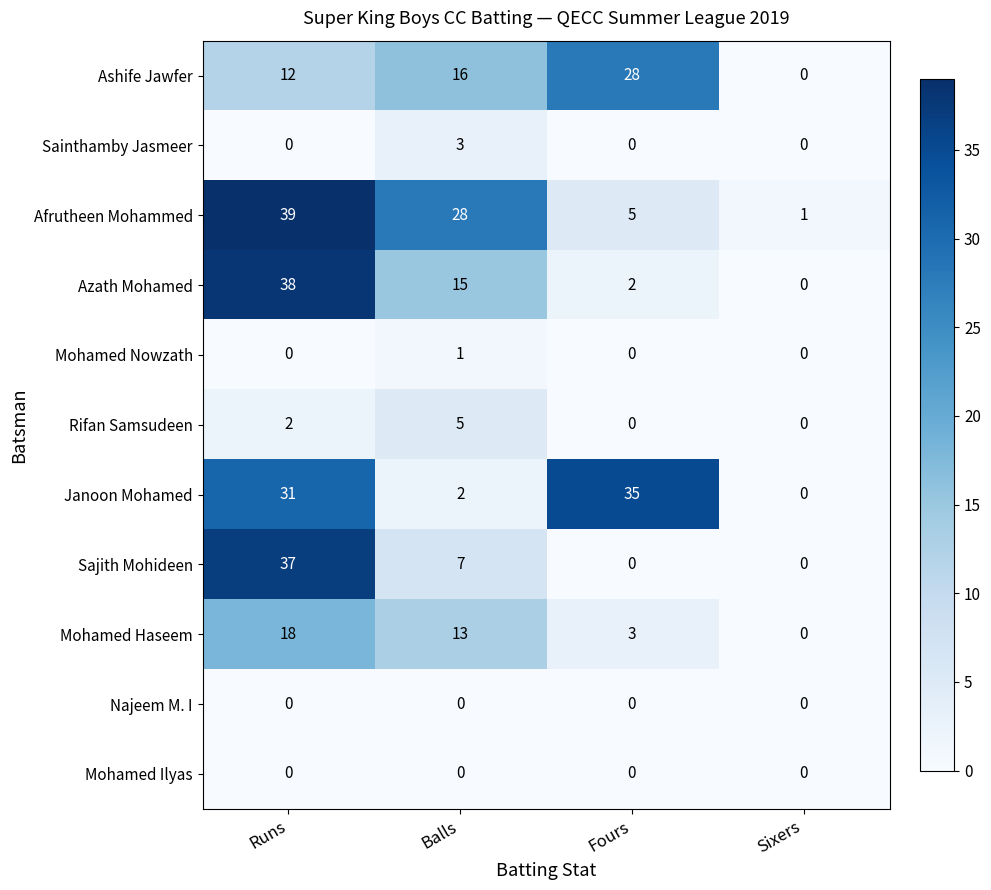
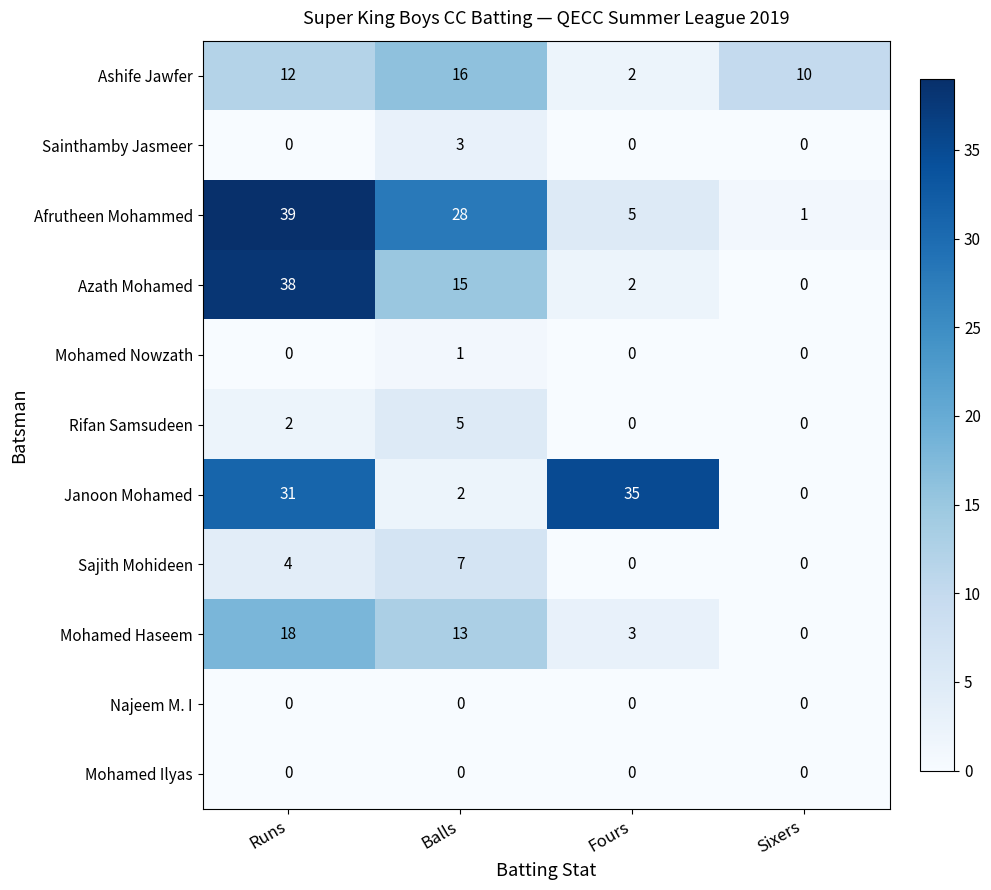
Ashife Jawfer, Fours: 28 -> 2
Ashife Jawfer, Sixers: 0 -> 10
Sajith Mohideen, Runs: 37 -> 4
